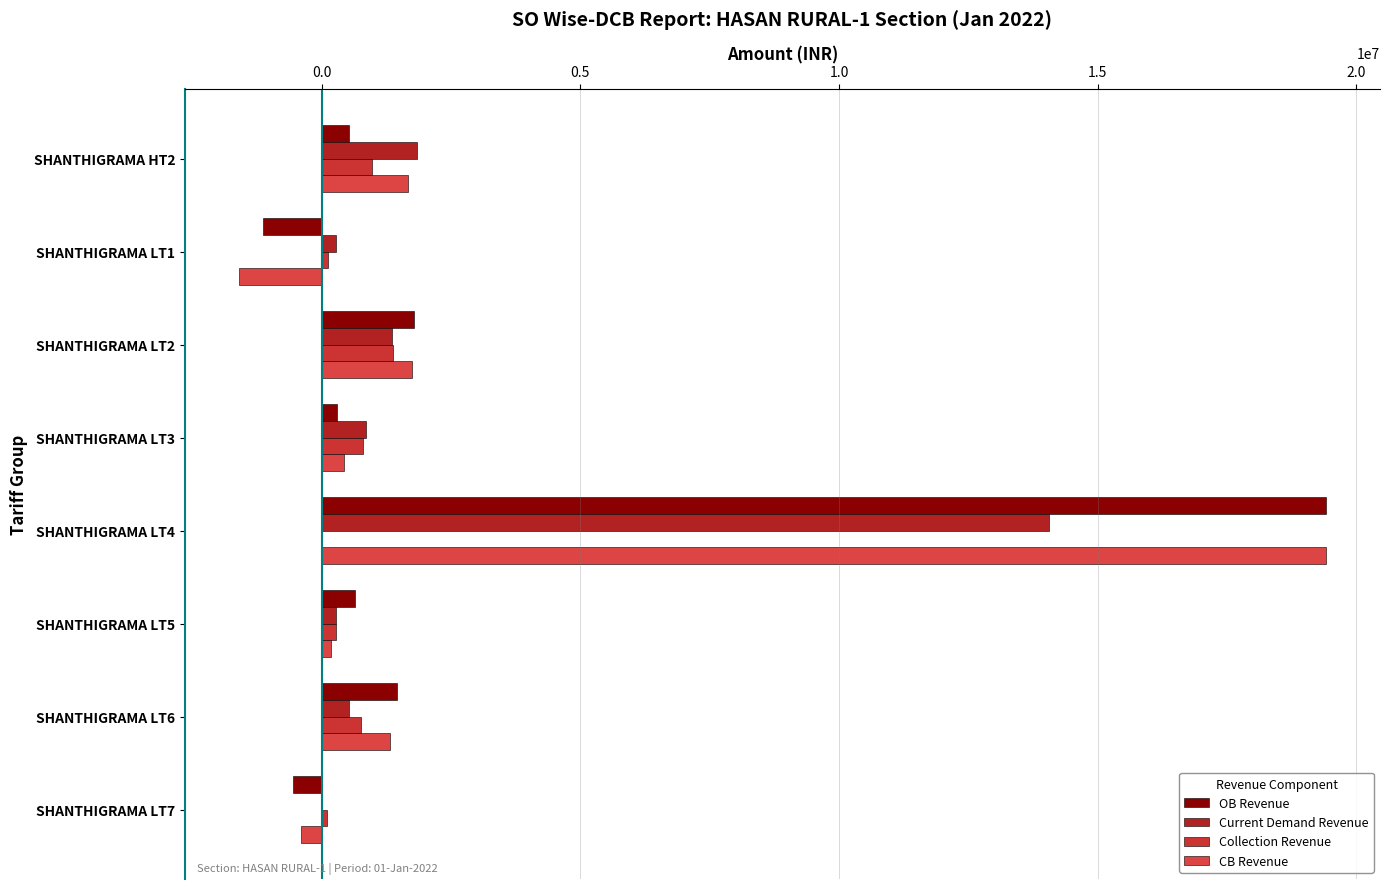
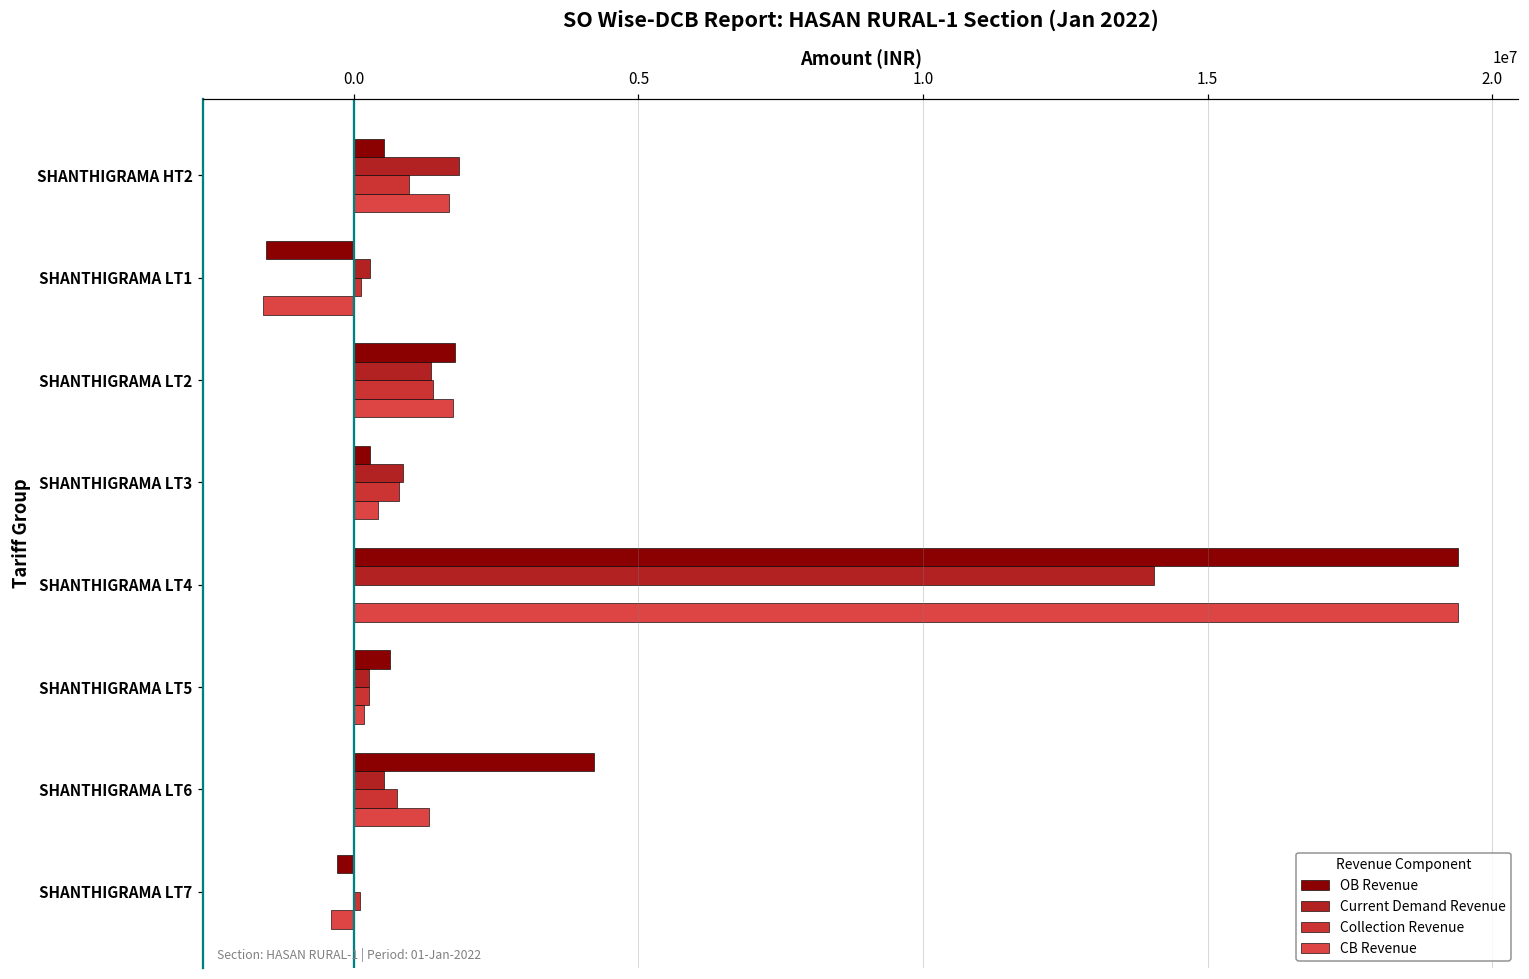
OB Revenue, SHANTHIGRAMA LT1: -1100000 -> -1500000
OB Revenue, SHANTHIGRAMA LT6: 1500000 -> 4200000
OB Revenue, SHANTHIGRAMA LT7: -500000 -> -300000
